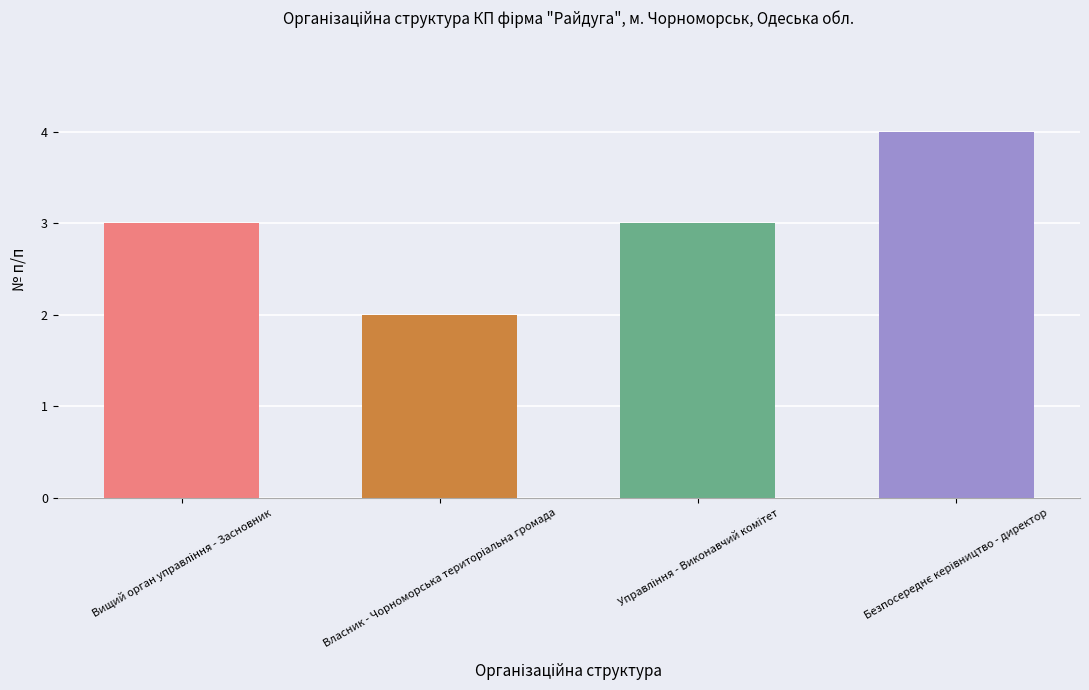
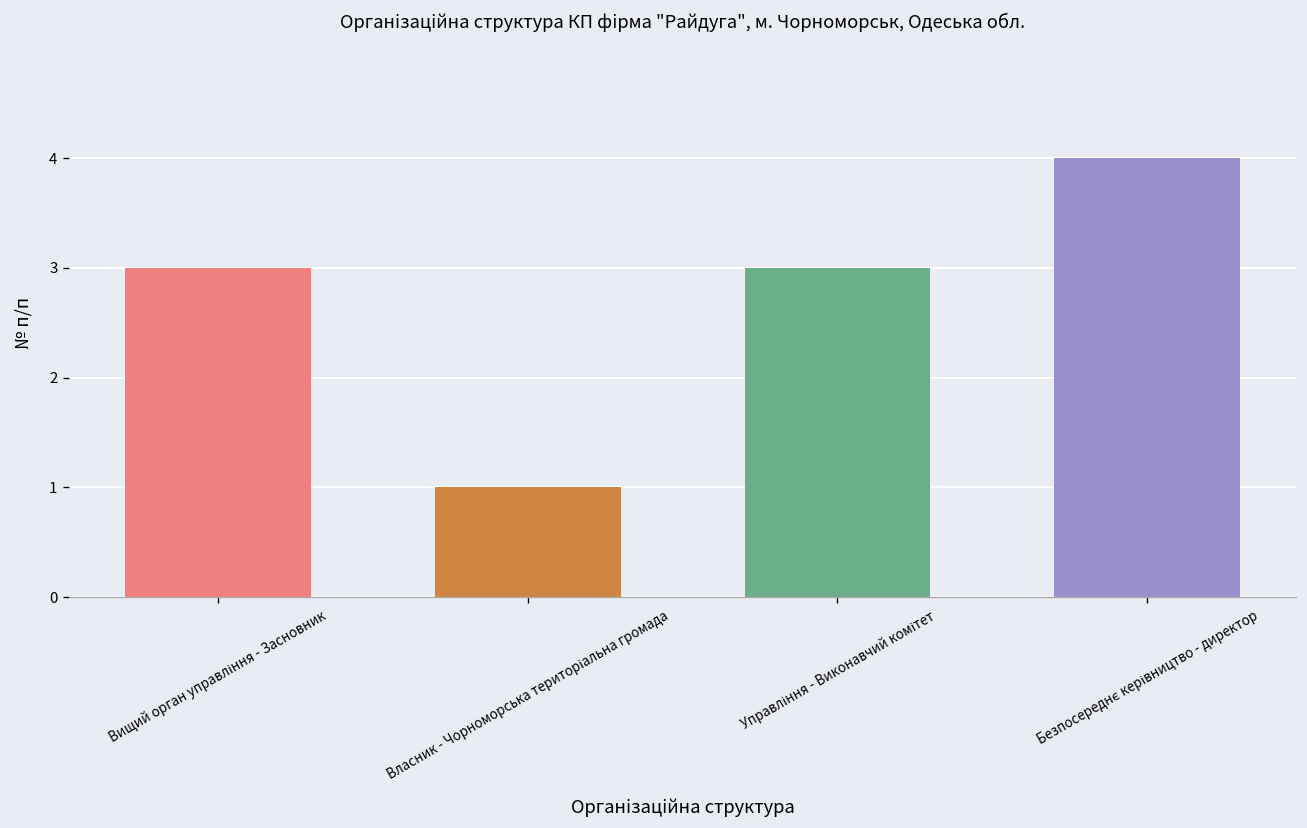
Власник - Чорноморська територіальна громада: 2 -> 1
